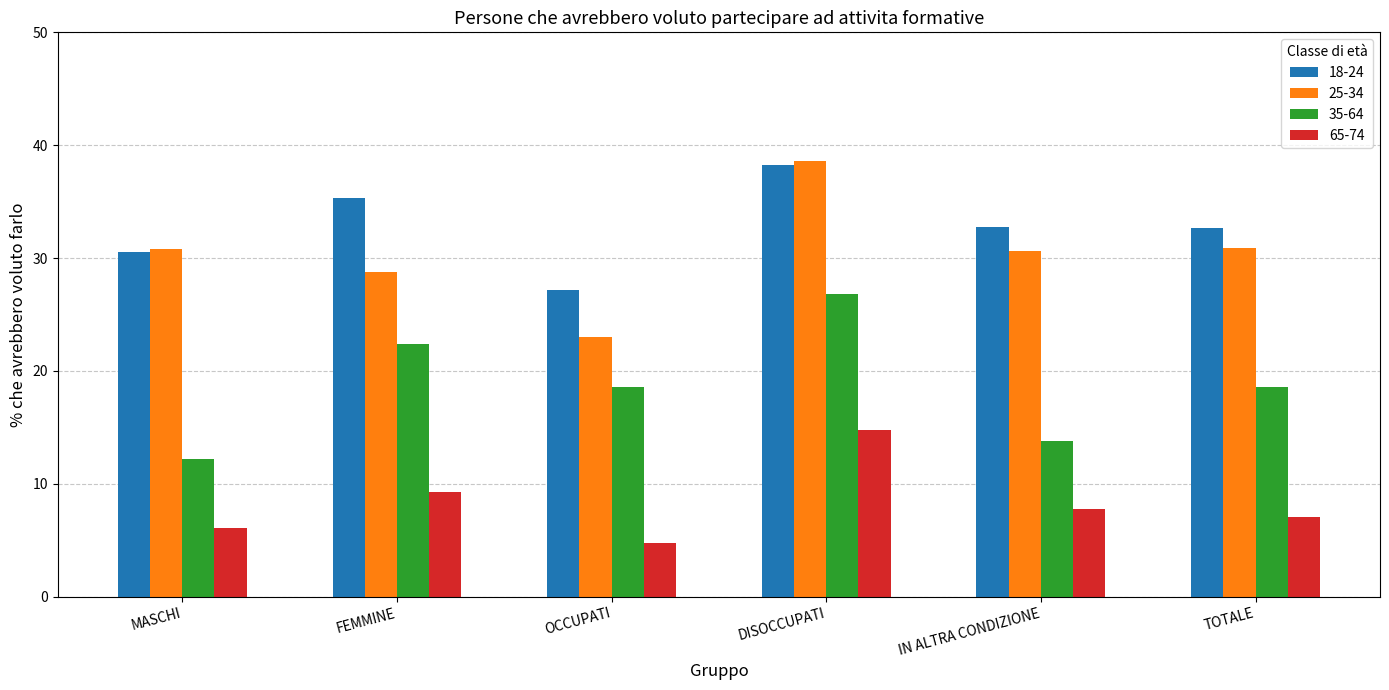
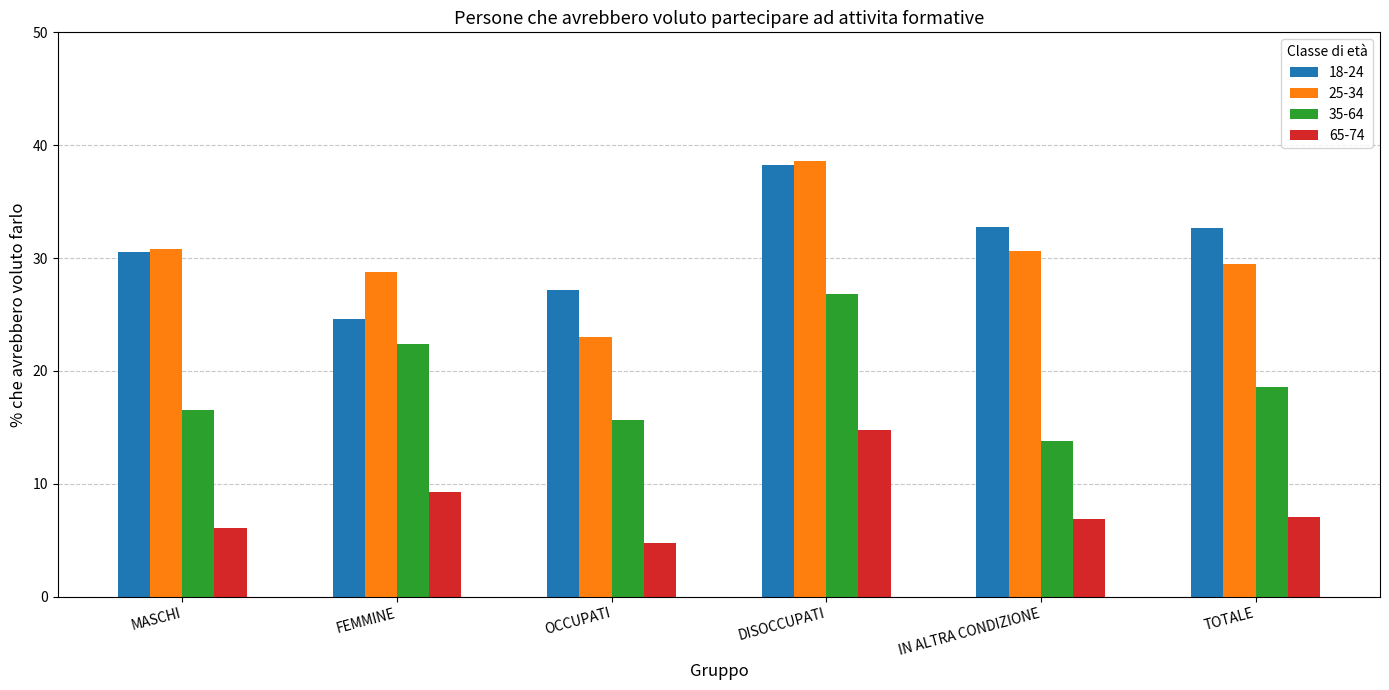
35-64, MASCHI: 12.2 -> 16.5
18-24, FEMMINE: 35.3 -> 24.6
35-64, OCCUPATI: 18.6 -> 15.6
65-74, IN ALTRA CONDIZIONE: 7.8 -> 6.8
25-34, TOTALE: 30.9 -> 29.5
